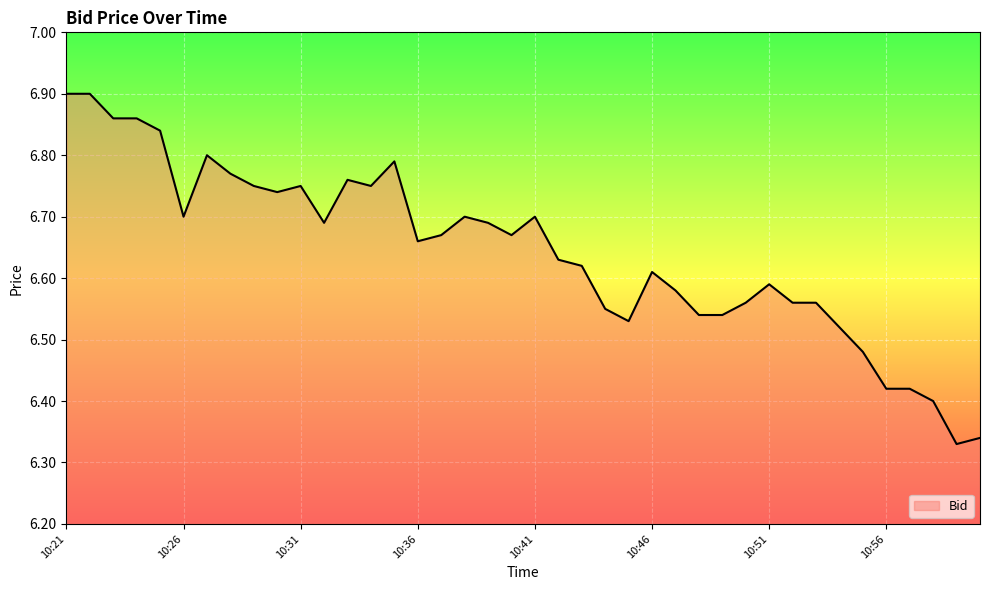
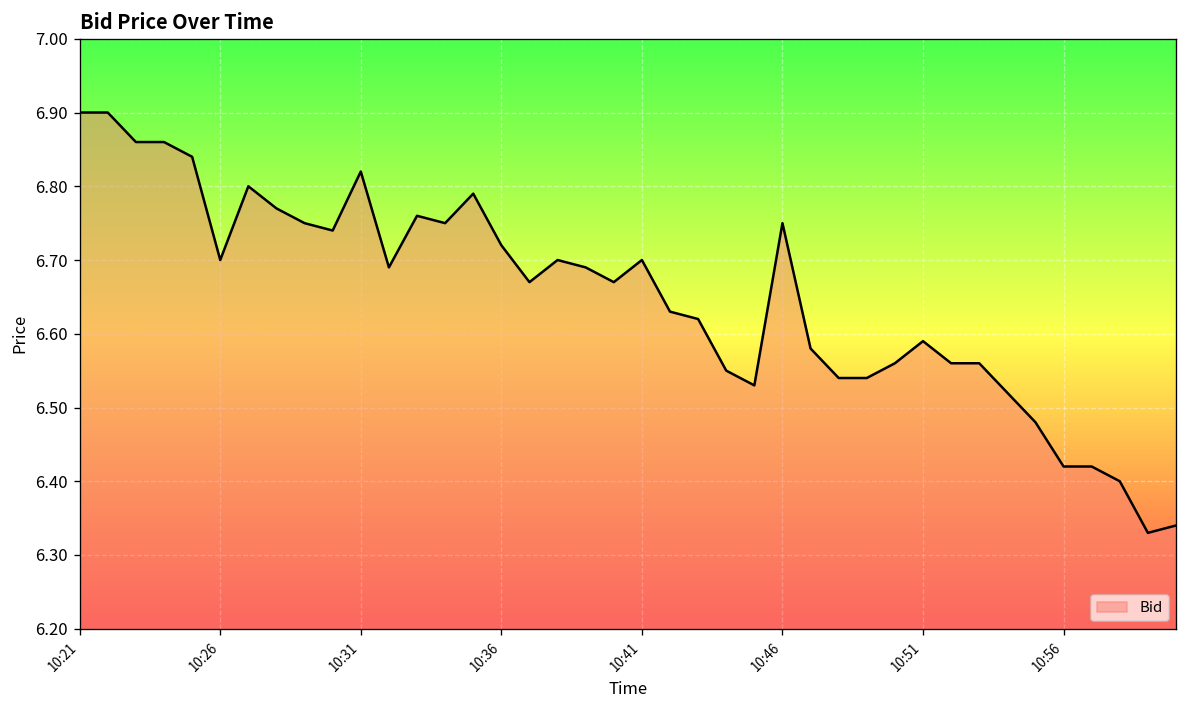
10:31: 6.75 -> 6.82
10:36: 6.66 -> 6.72
10:46: 6.61 -> 6.75
